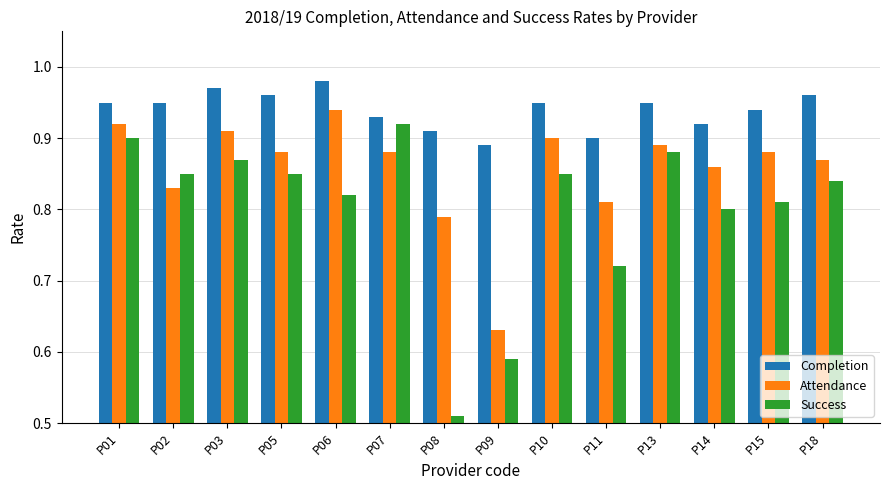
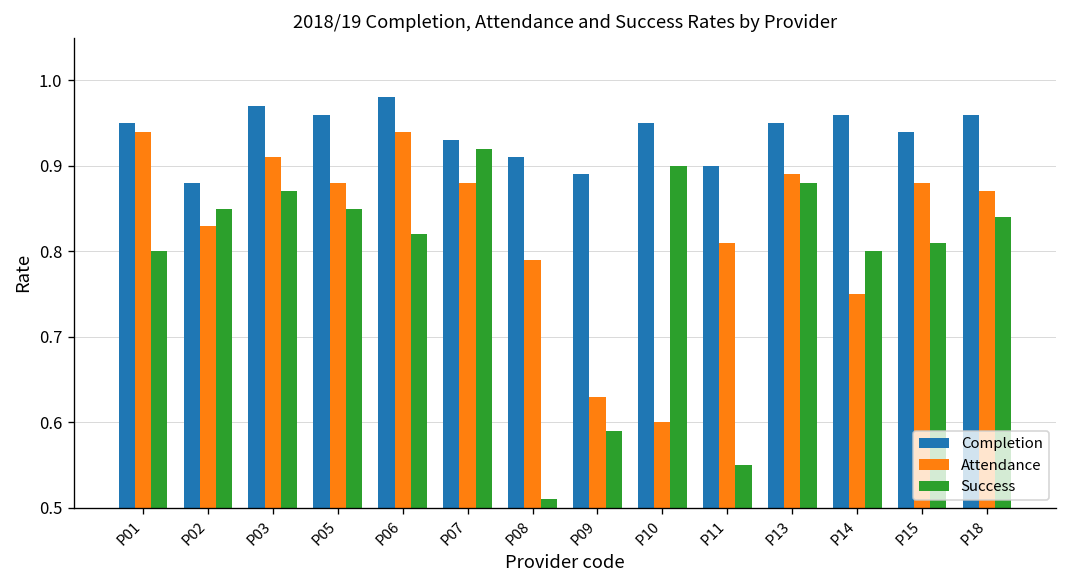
Attendance, P01: 0.92 -> 0.94
Success, P01: 0.9 -> 0.8
Completion, P02: 0.95 -> 0.88
Attendance, P10: 0.9 -> 0.6
Success, P10: 0.85 -> 0.90
Success, P11: 0.72 -> 0.55
Completion, P14: 0.92 -> 0.96
Attendance, P14: 0.86 -> 0.75
